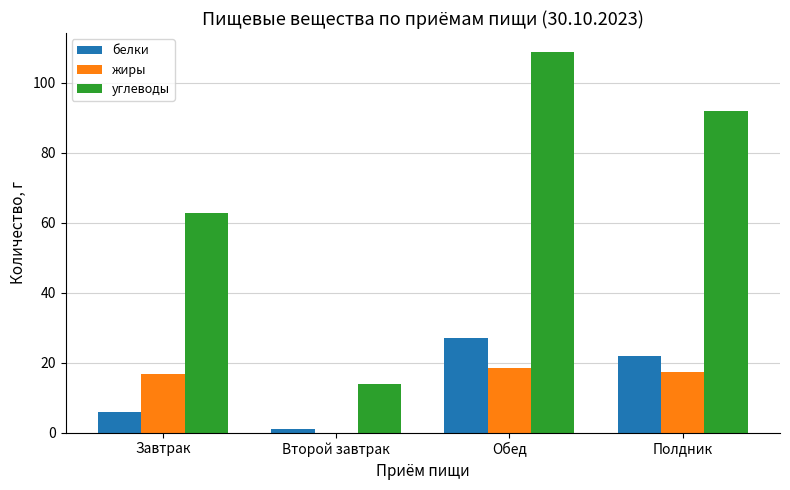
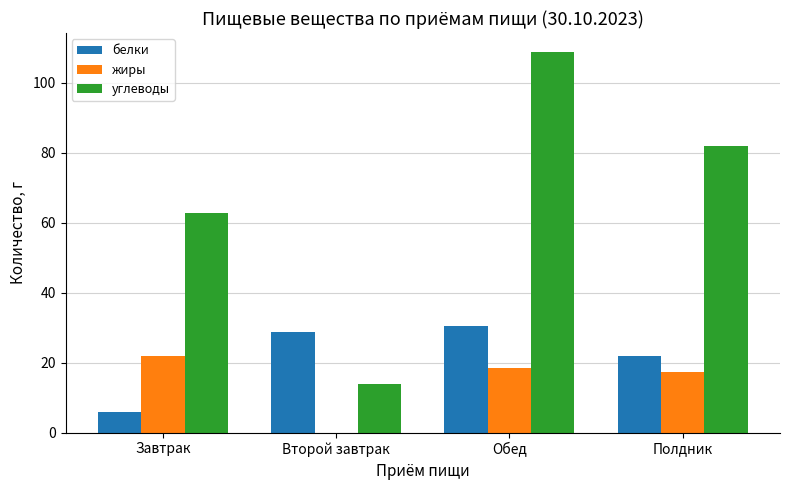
жиры, Завтрак: 17 -> 22
белки, Второй завтрак: 1 -> 29
белки, Обед: 27 -> 31
углеводы, Полдник: 92 -> 82
